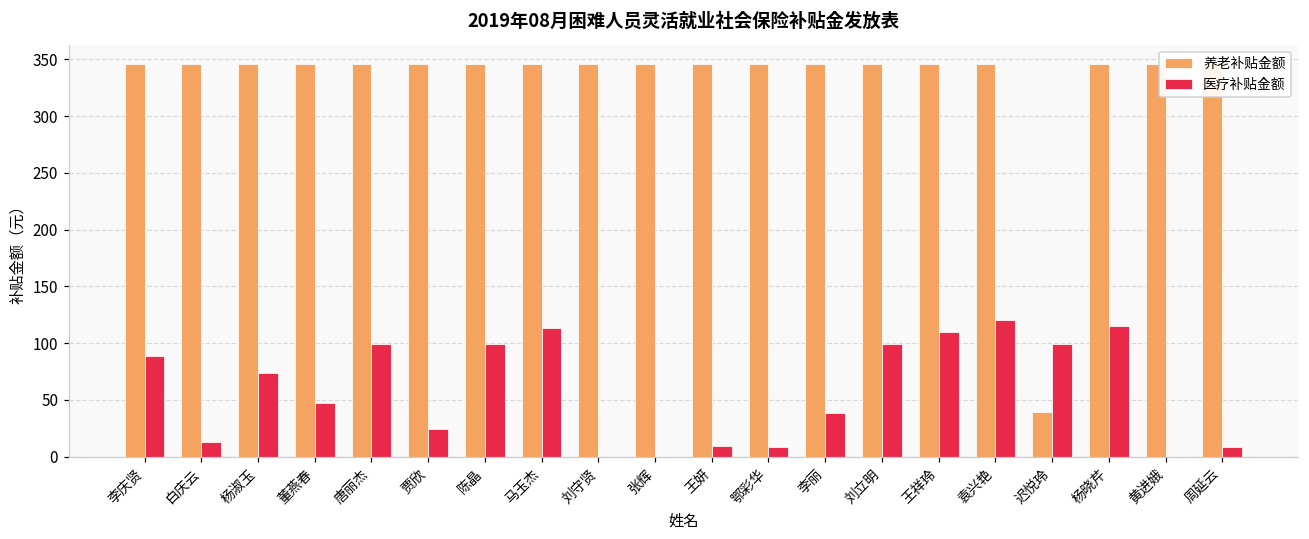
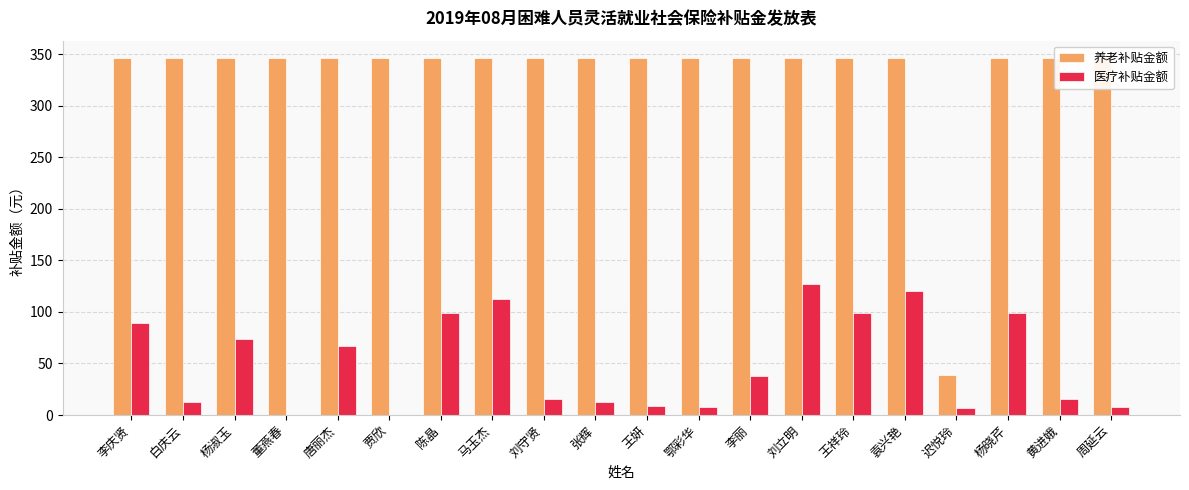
医疗补贴金额, 董燕春: 47 -> 0
医疗补贴金额, 唐丽杰: 99 -> 67
医疗补贴金额, 贾欣: 24 -> 0
医疗补贴金额, 刘守贤: 0 -> 16
医疗补贴金额, 张辉: 0 -> 13
医疗补贴金额, 刘立明: 99 -> 127
医疗补贴金额, 王祥玲: 110 -> 99
医疗补贴金额, 迟悦玲: 99 -> 7
医疗补贴金额, 杨晓芹: 115 -> 99
医疗补贴金额, 黄进娥: 0 -> 16
